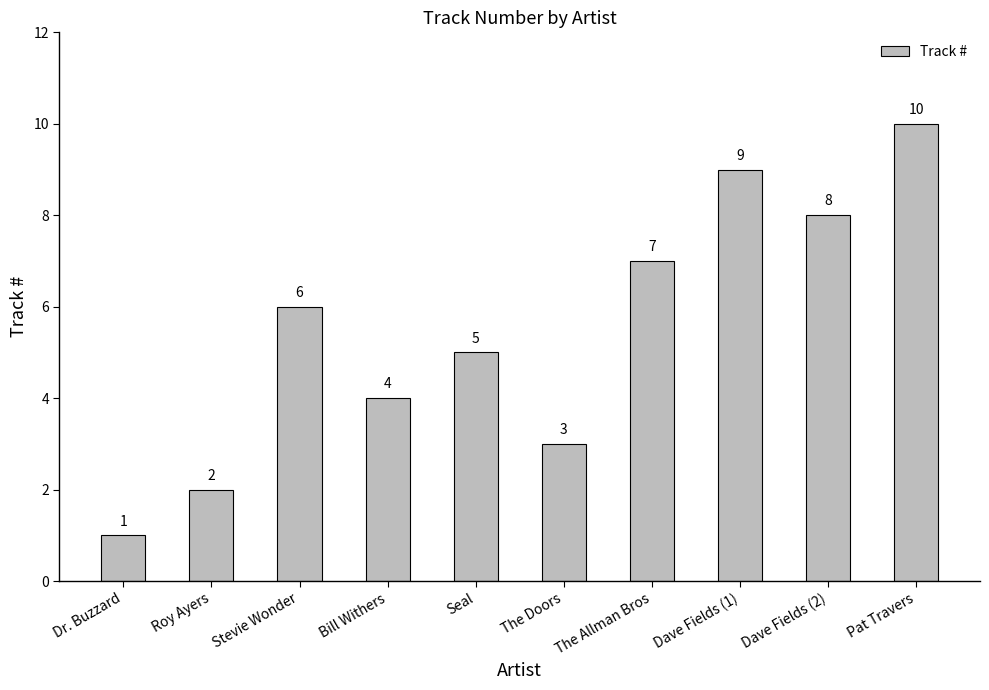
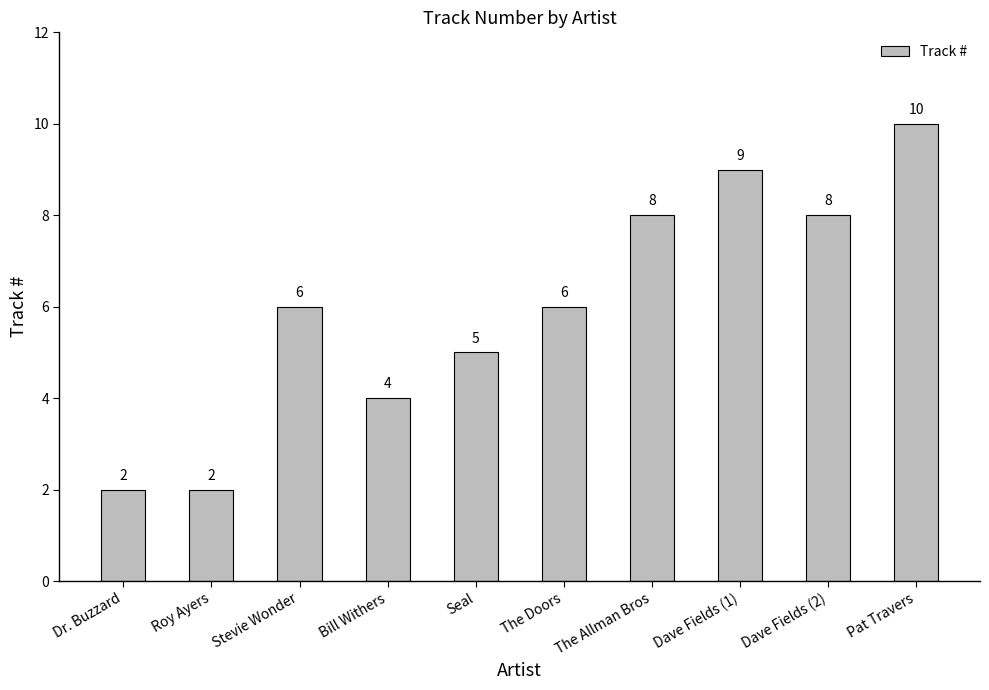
Dr. Buzzard: 1 -> 2
The Doors: 3 -> 6
The Allman Bros: 7 -> 8
